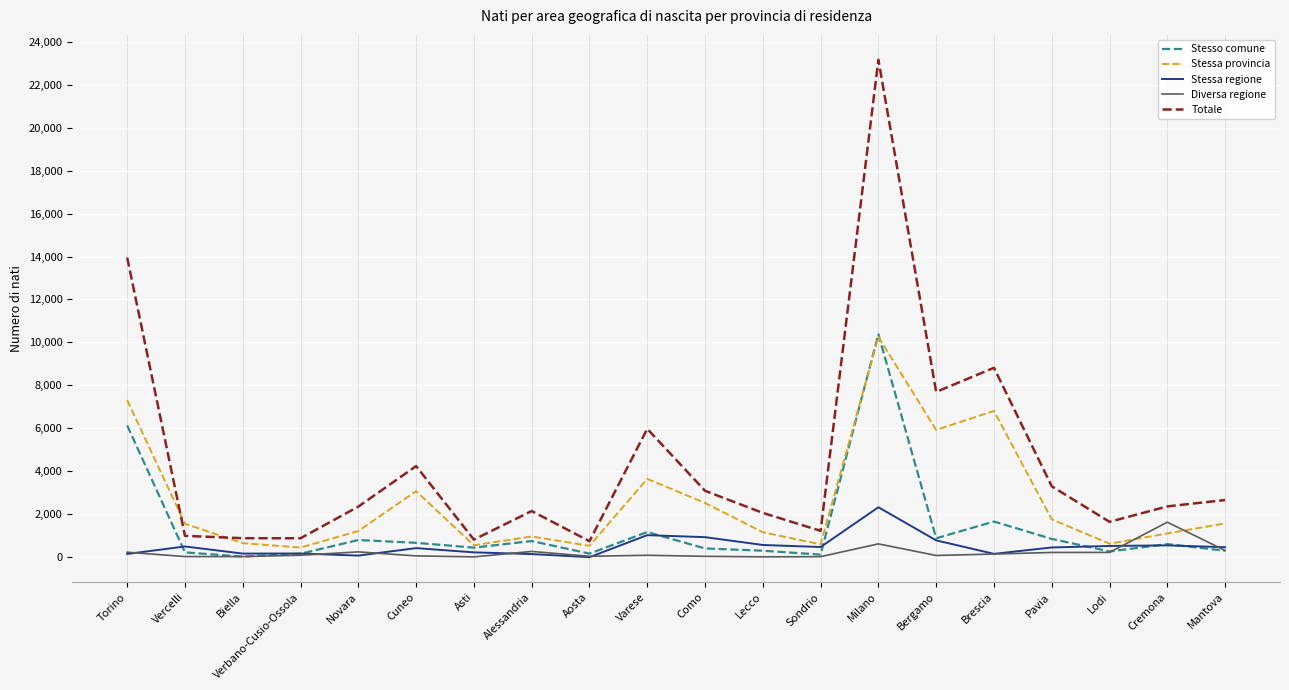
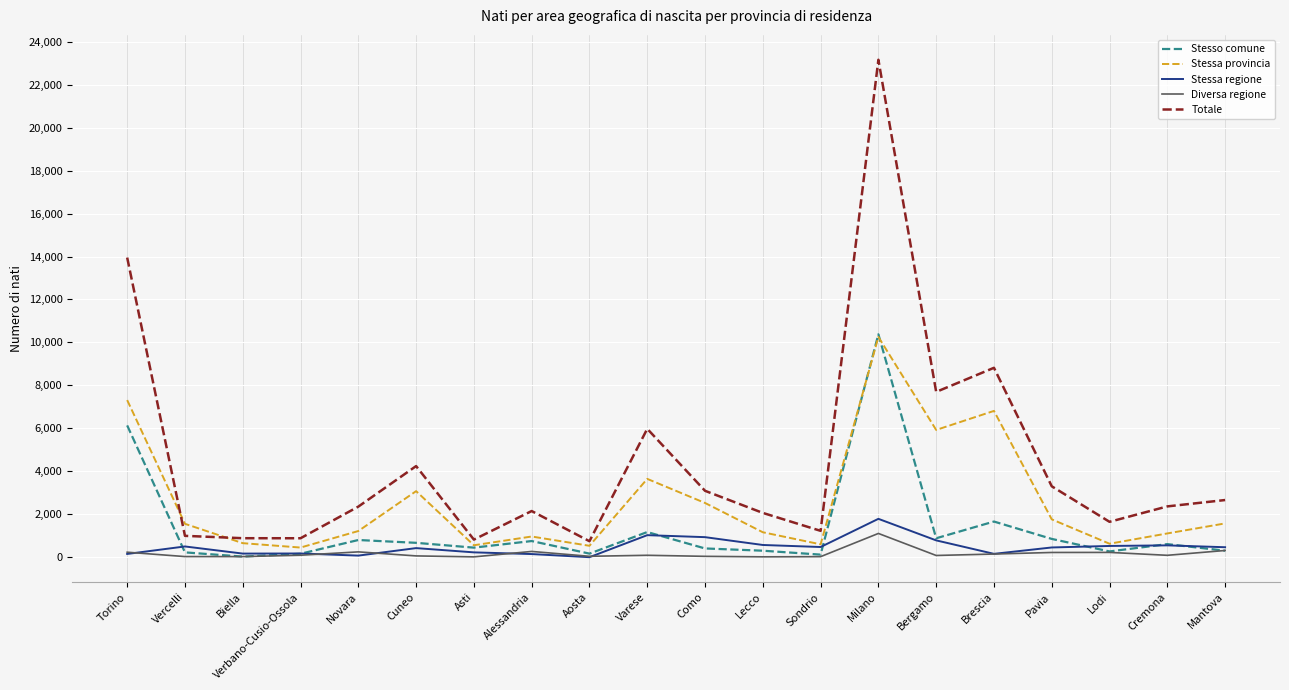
Stessa regione, Milano: 2,300 -> 1,800
Diversa regione, Milano: 600 -> 1,100
Diversa regione, Cremona: 1,600 -> 100
